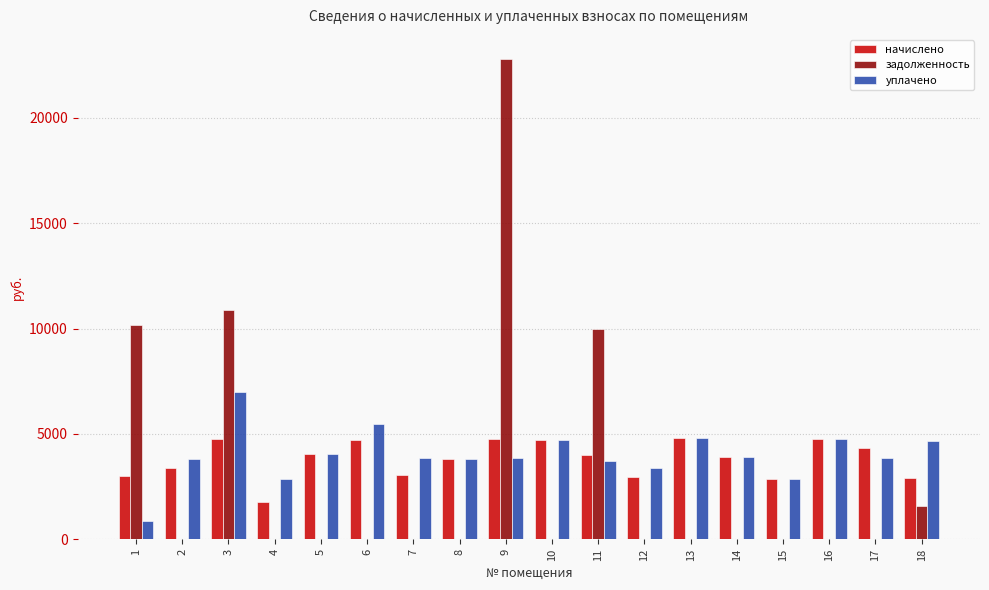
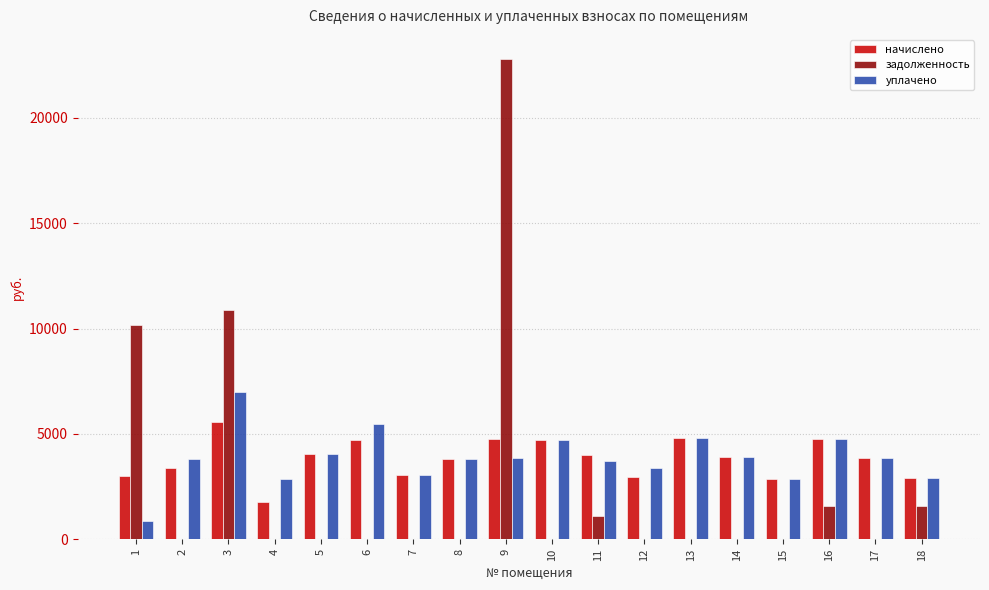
начислено, 3: 4800 -> 5600
уплачено, 7: 3800 -> 3000
задолженность, 11: 10000 -> 1100
задолженность, 16: 0 -> 1600
начислено, 17: 4300 -> 3800
уплачено, 18: 4700 -> 2900
